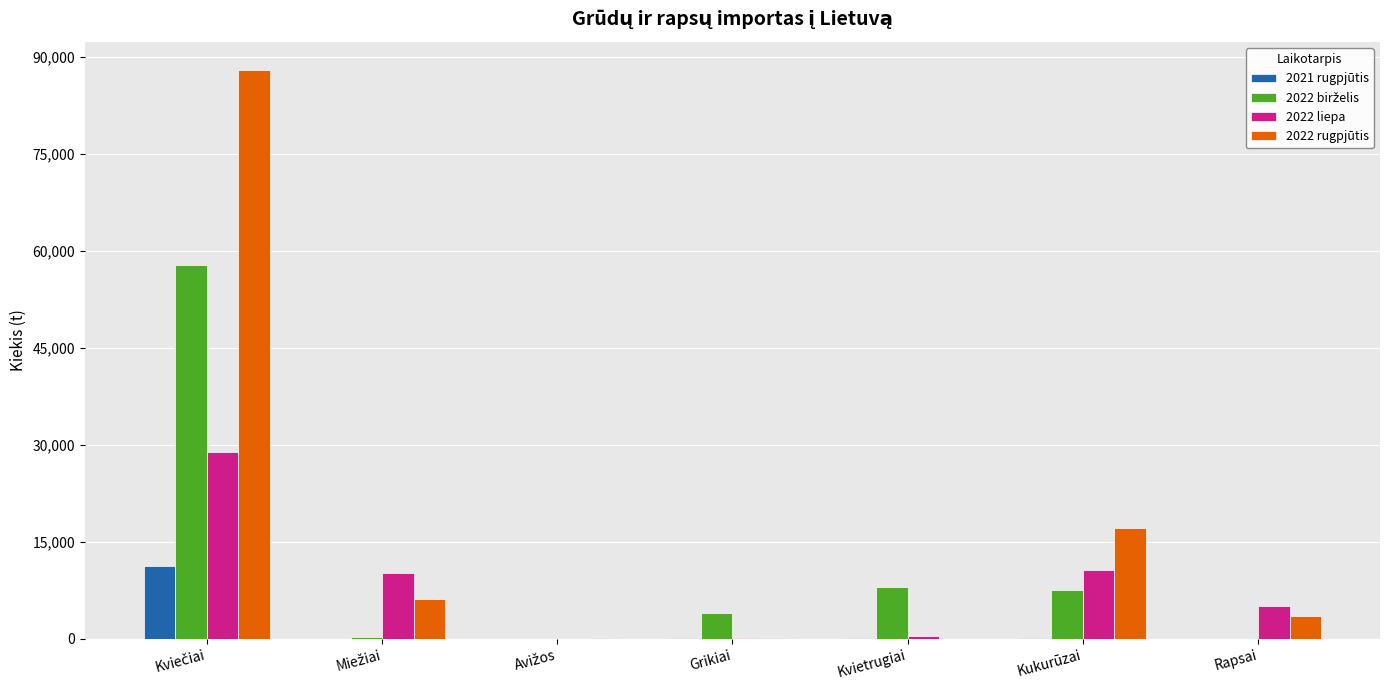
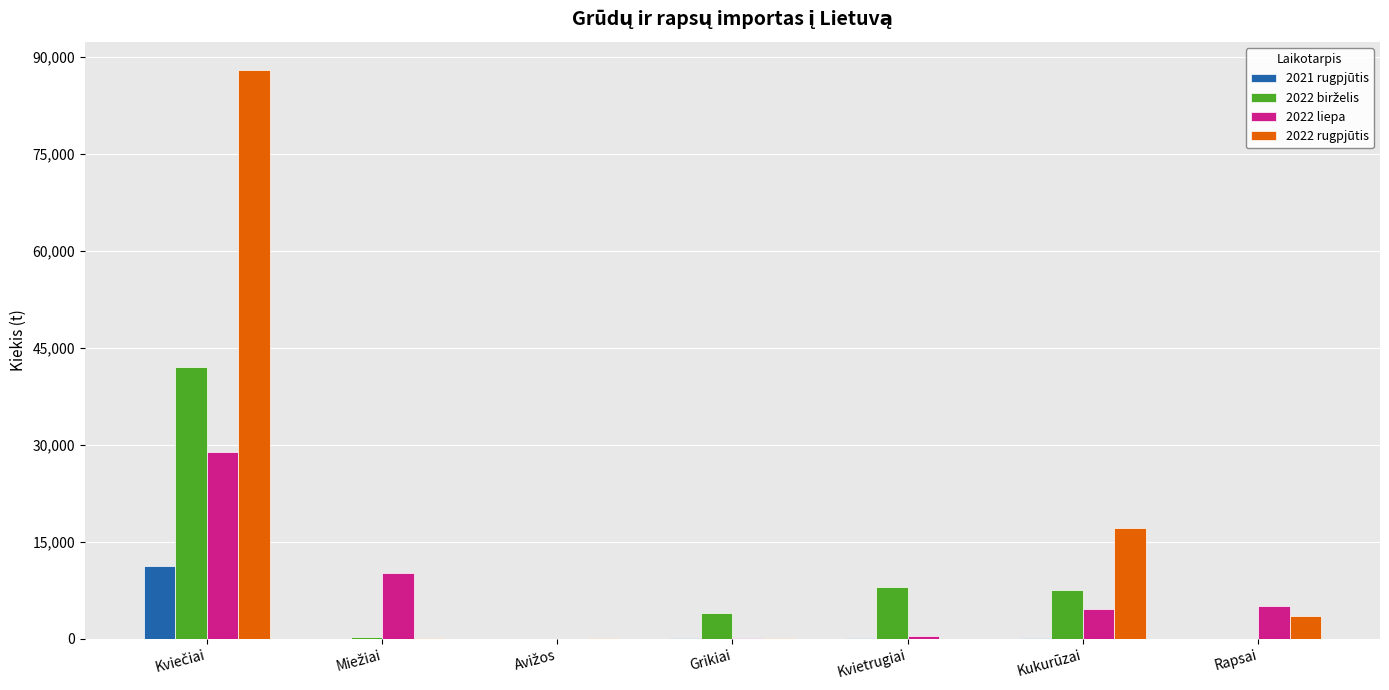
2022 birželis, Kviečiai: 58,000 -> 42,000
2022 rugpjūtis, Miežiai: 6,000 -> 0
2022 liepa, Kukurūzai: 11,000 -> 5,000
